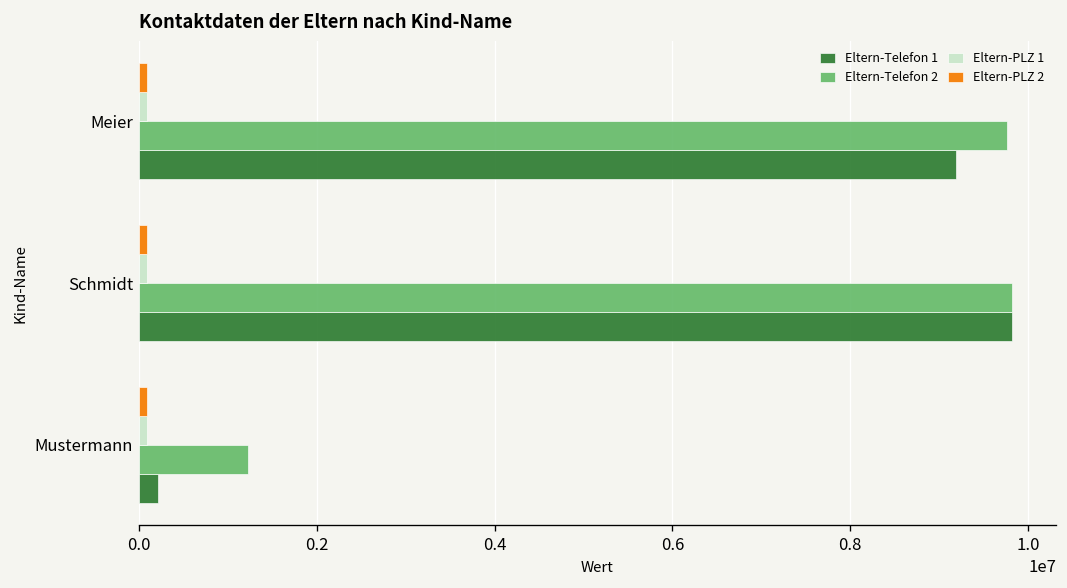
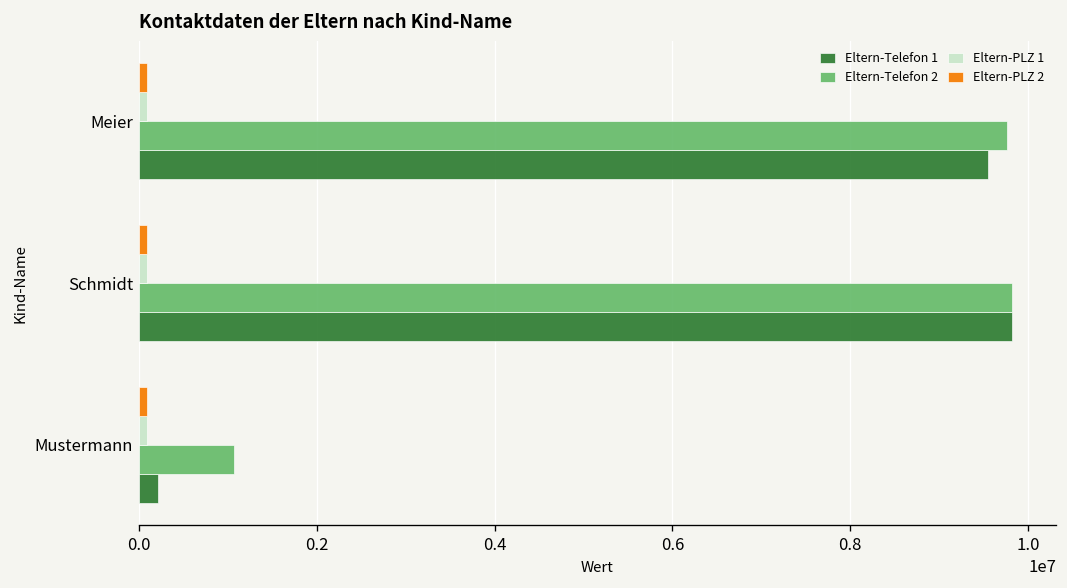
Eltern-Telefon 1, Meier: 9200000 -> 9500000
Eltern-Telefon 2, Mustermann: 1200000 -> 1100000
